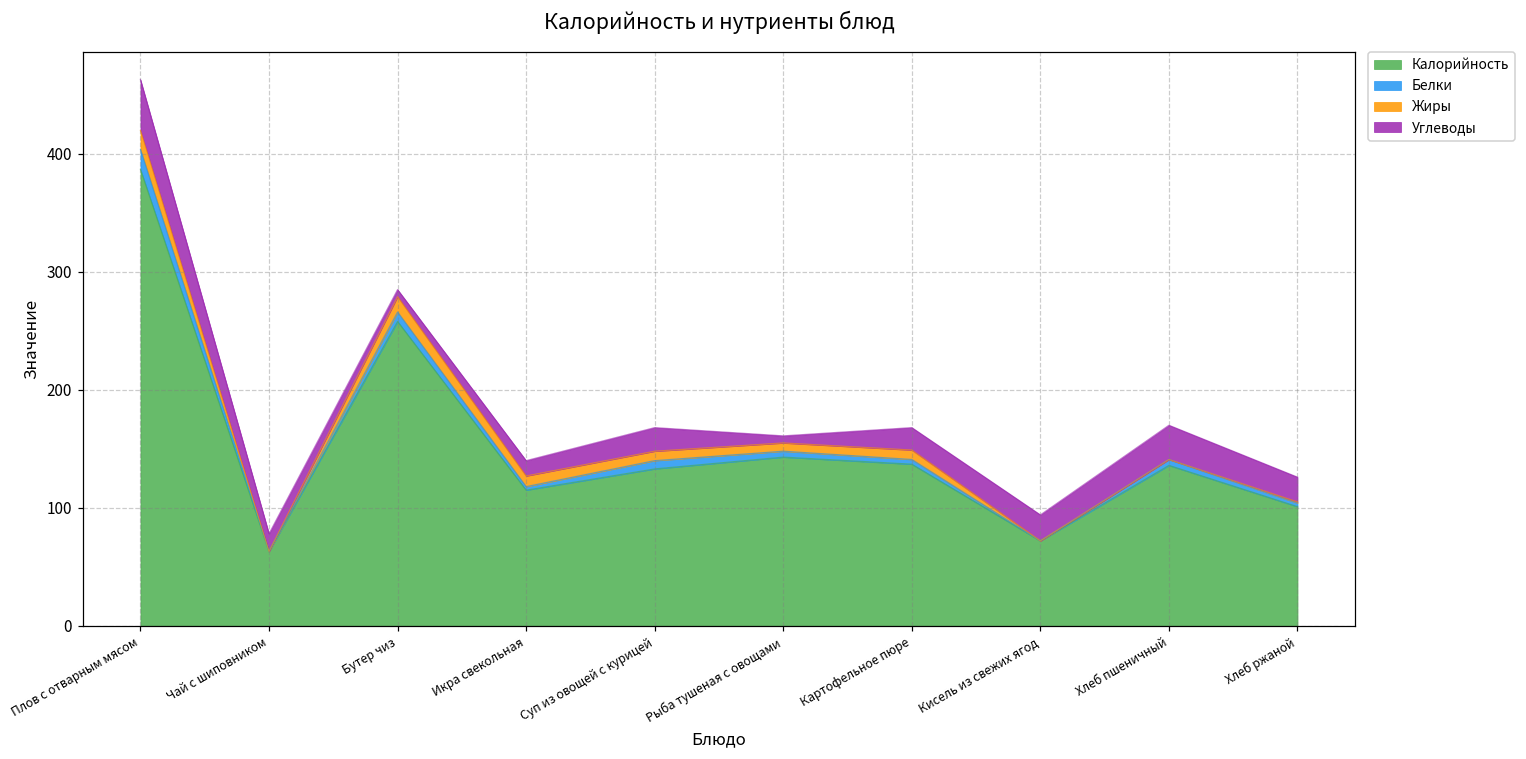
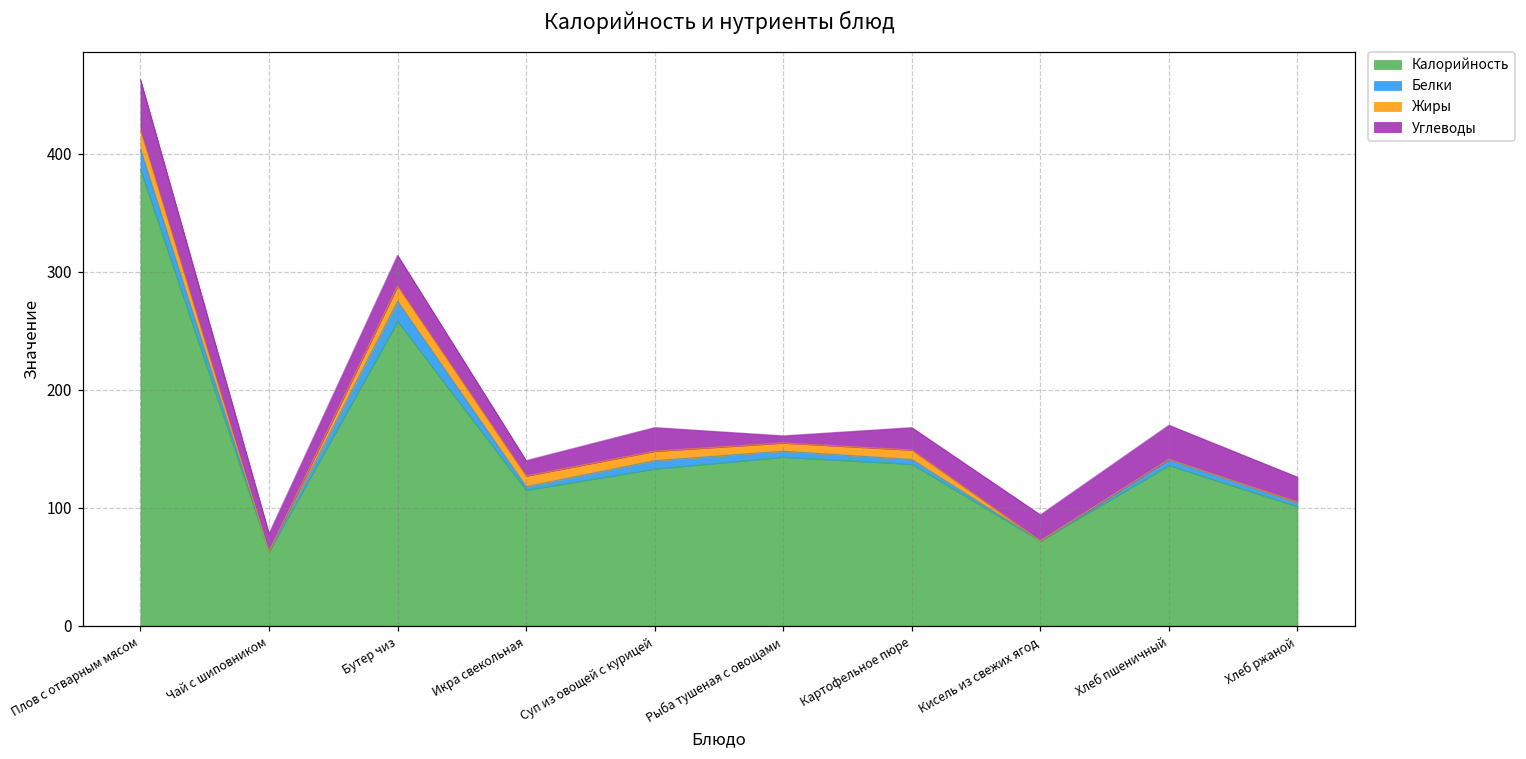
Белки, Бутер чиз: 8 -> 17
Углеводы, Бутер чиз: 6 -> 26
